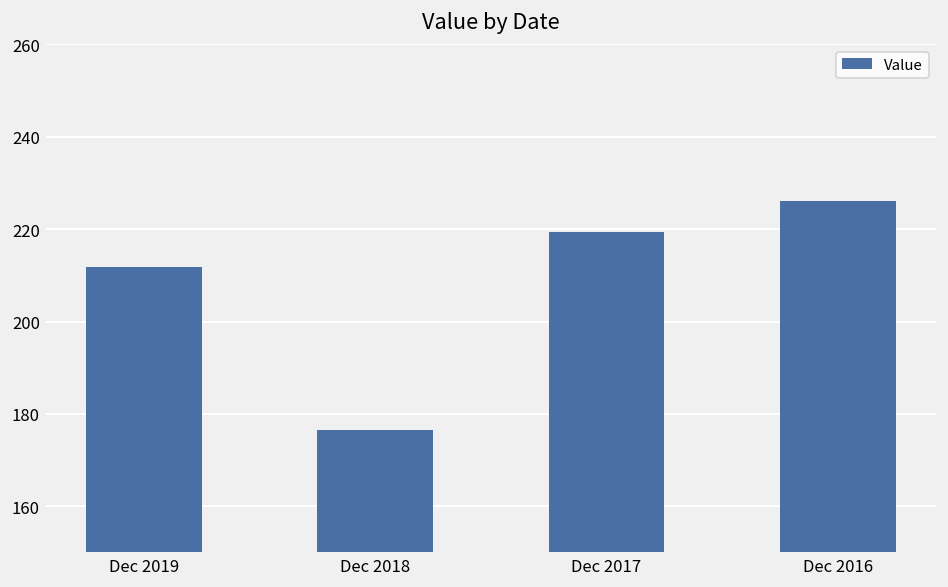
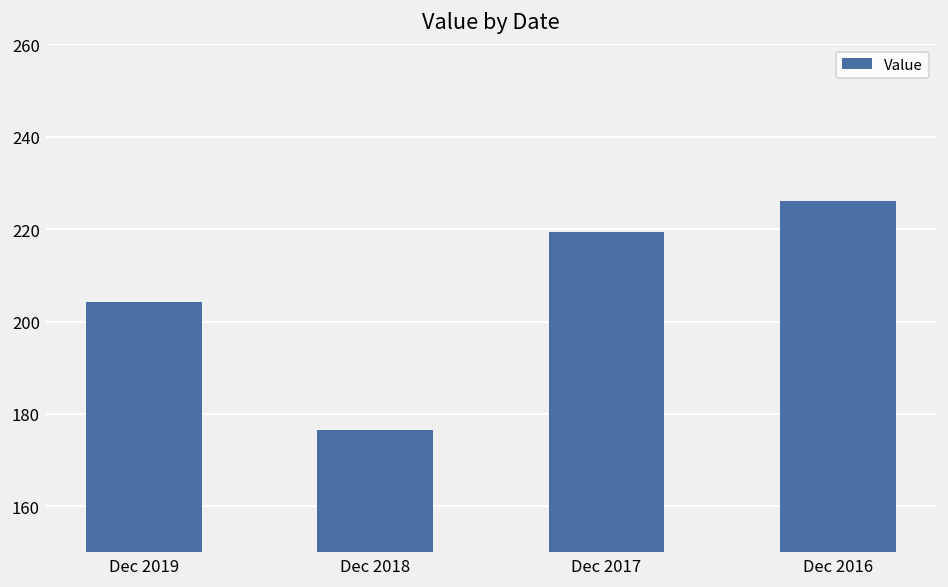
Dec 2019: 212 -> 204
